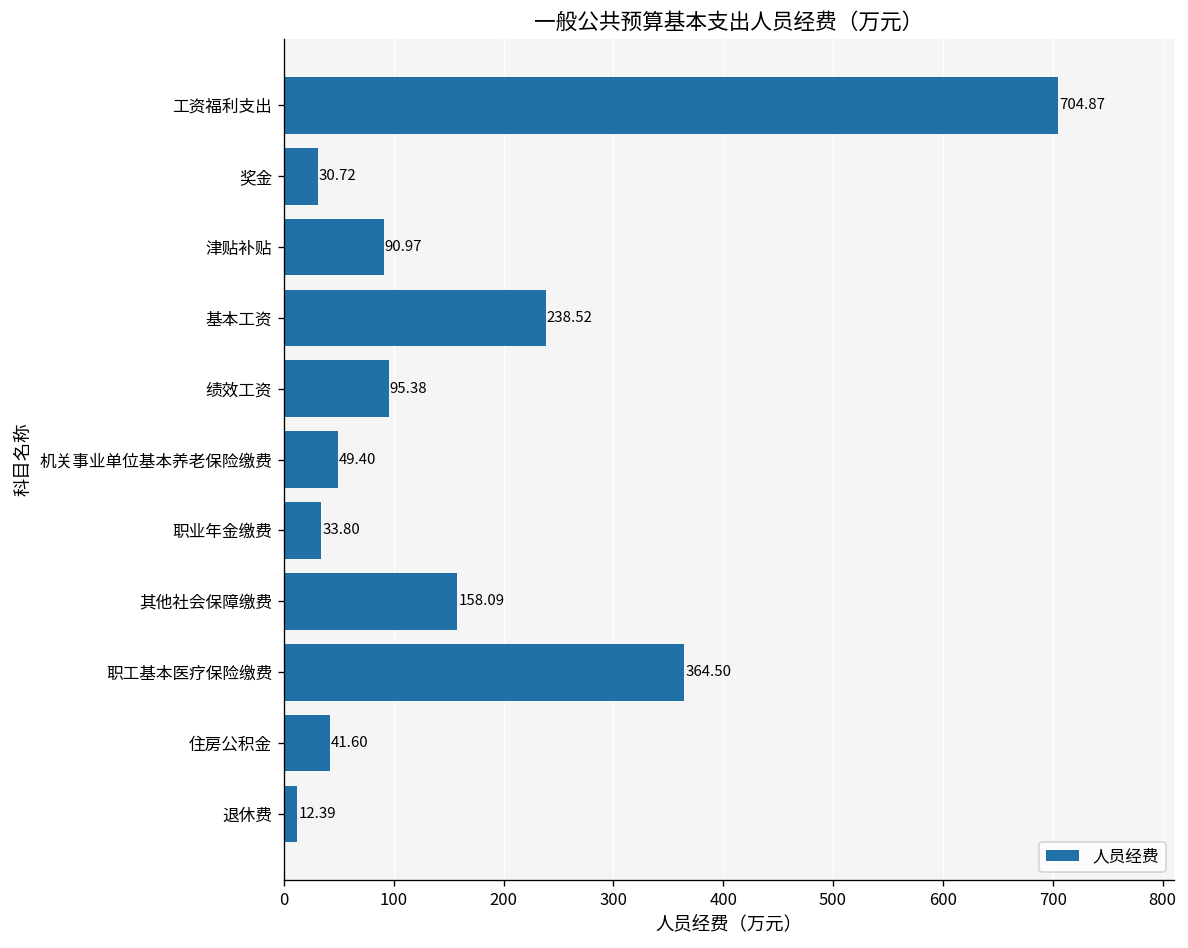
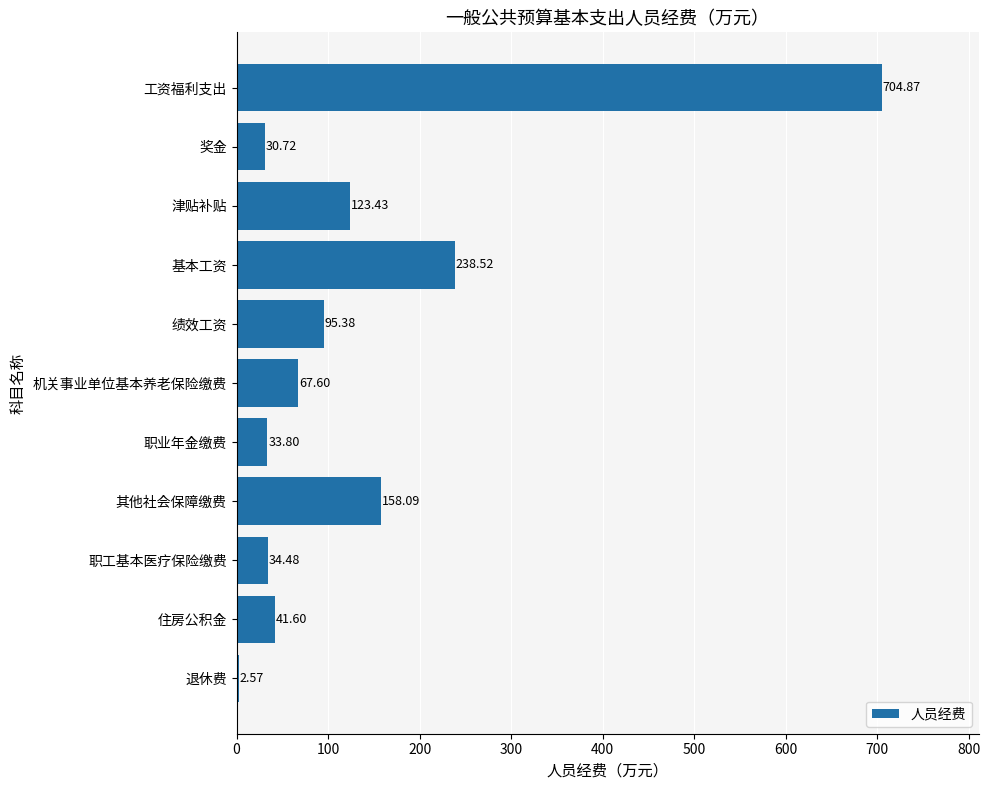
津贴补贴: 90.97 -> 123.43
机关事业单位基本养老保险缴费: 49.40 -> 67.60
职工基本医疗保险缴费: 364.50 -> 34.48
退休费: 12.39 -> 2.57
